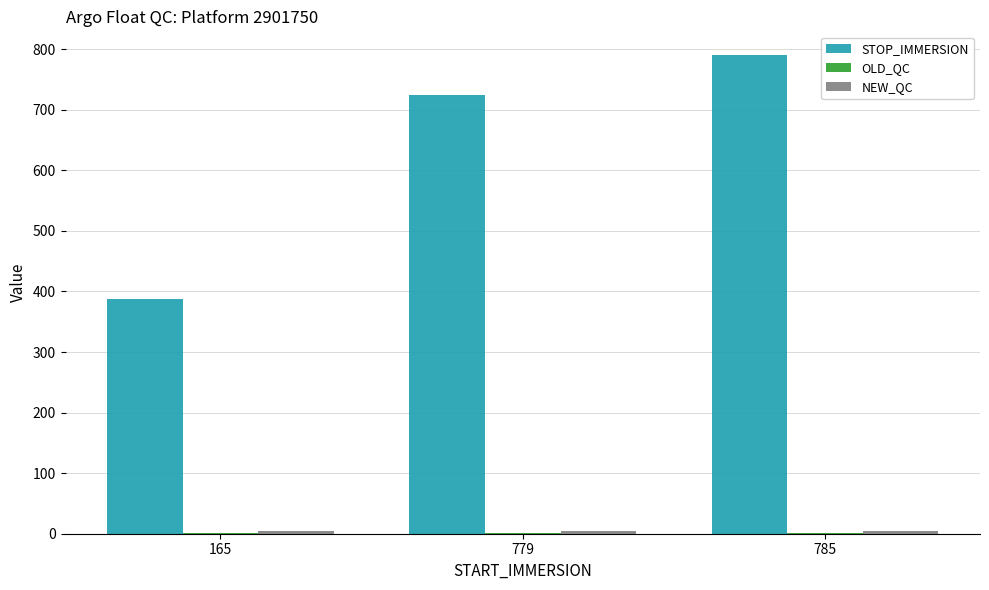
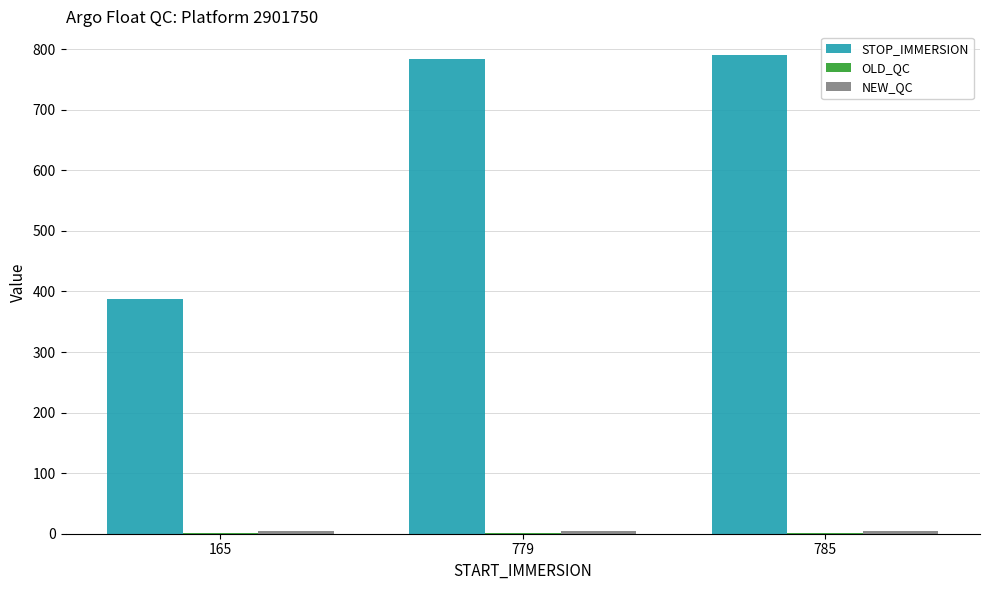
STOP_IMMERSION, 779: 730 -> 780
